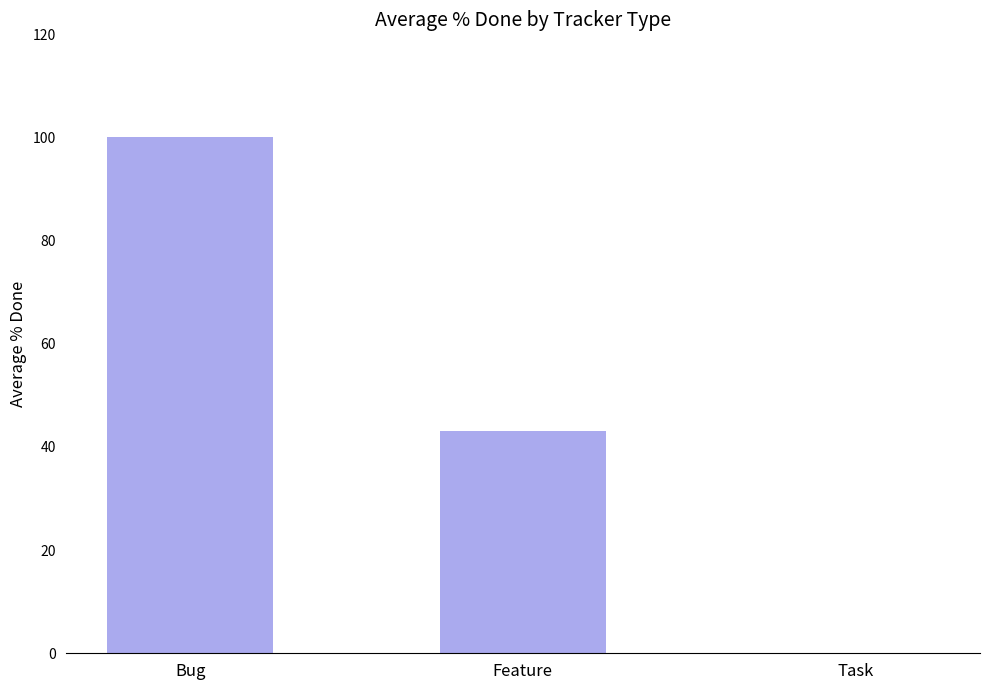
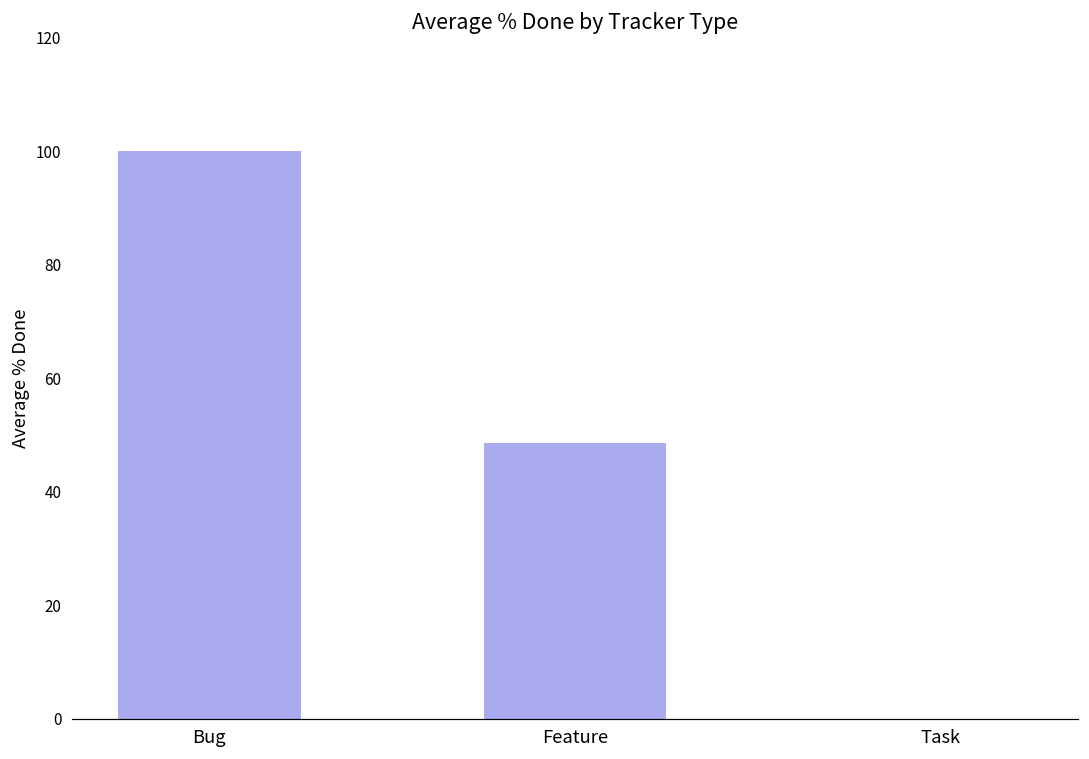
Feature: 43 -> 49
